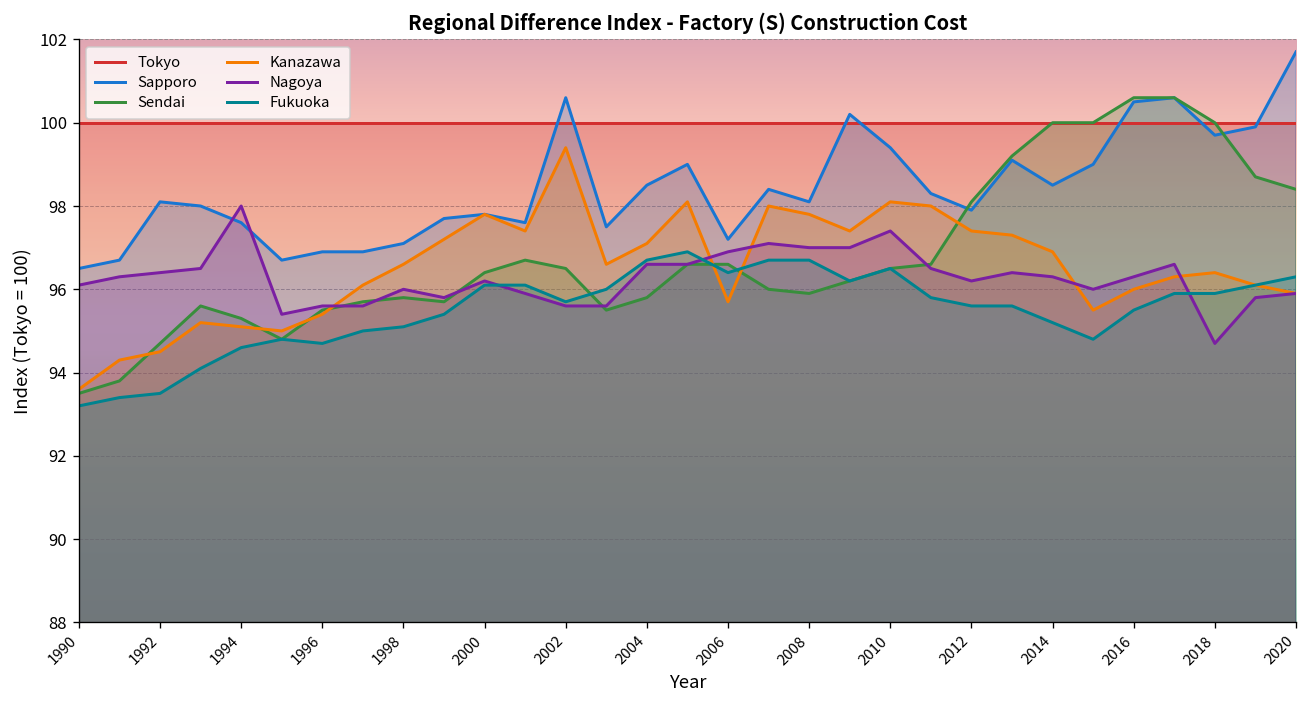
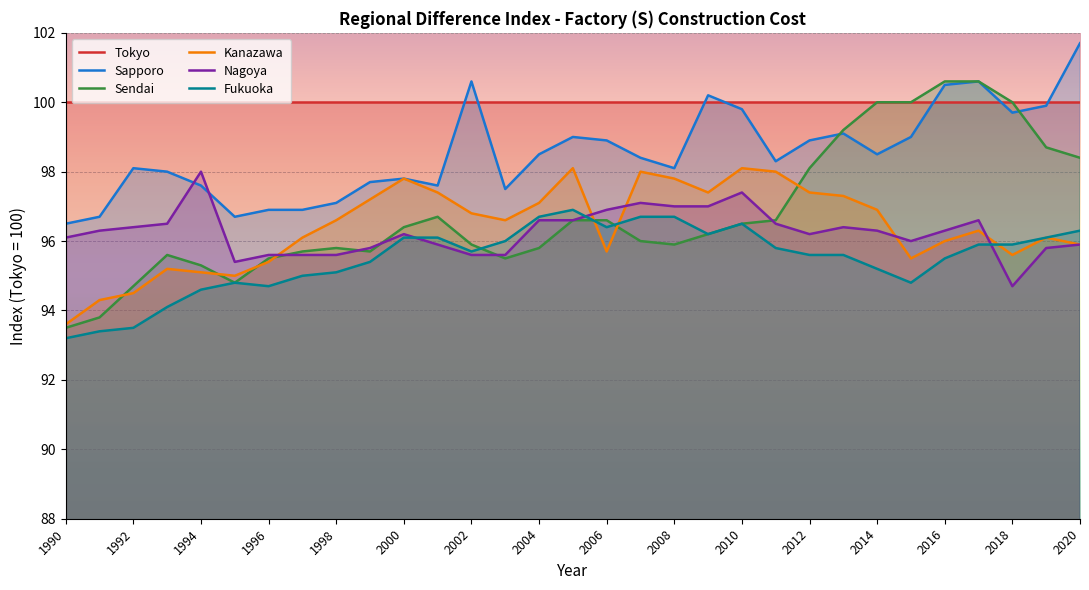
Nagoya, 1998: 96.0 -> 95.6
Sendai, 2002: 96.5 -> 95.9
Kanazawa, 2002: 99.4 -> 96.8
Sapporo, 2006: 97.2 -> 98.9
Sapporo, 2010: 99.4 -> 99.8
Sapporo, 2012: 97.9 -> 98.9
Kanazawa, 2018: 96.4 -> 95.6
